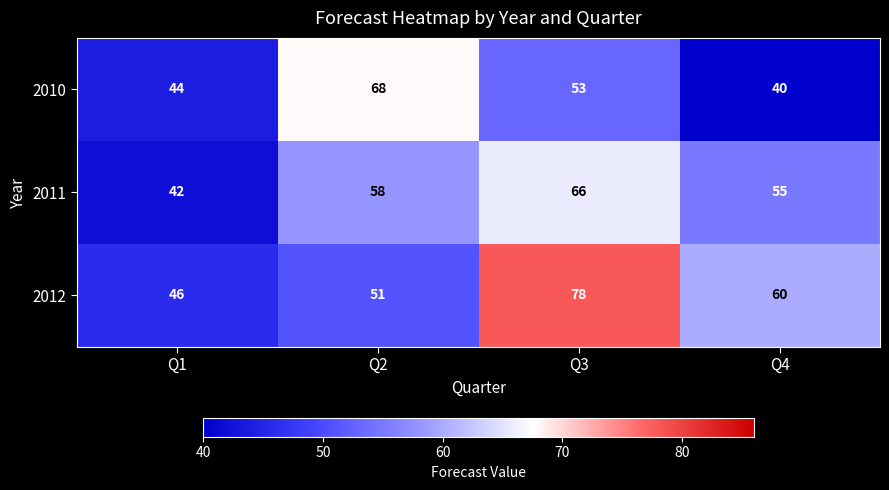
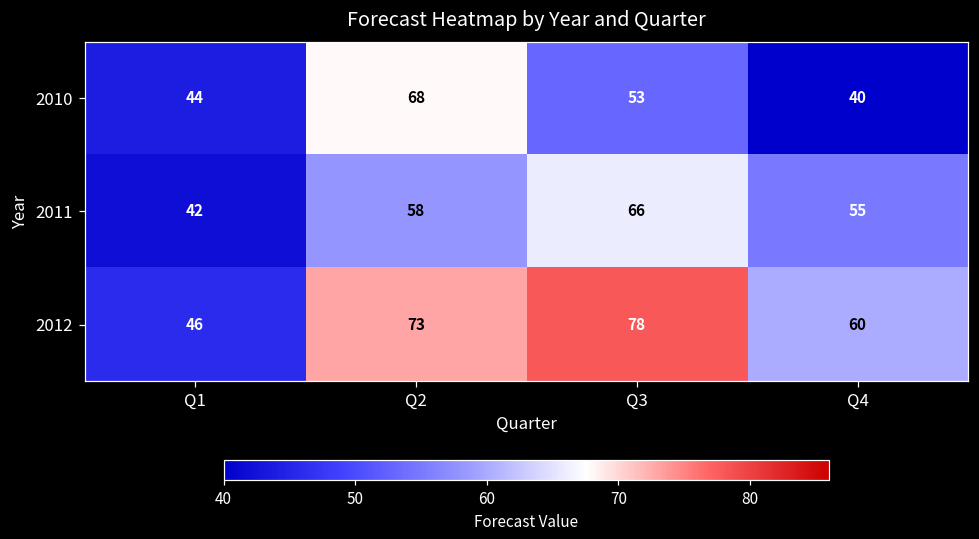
2012, Q2: 51 -> 73
